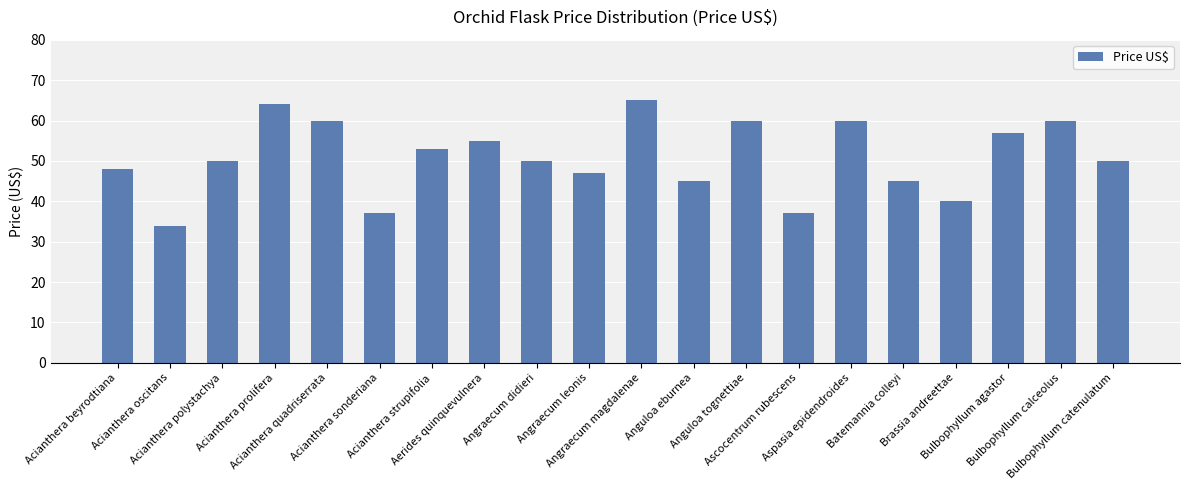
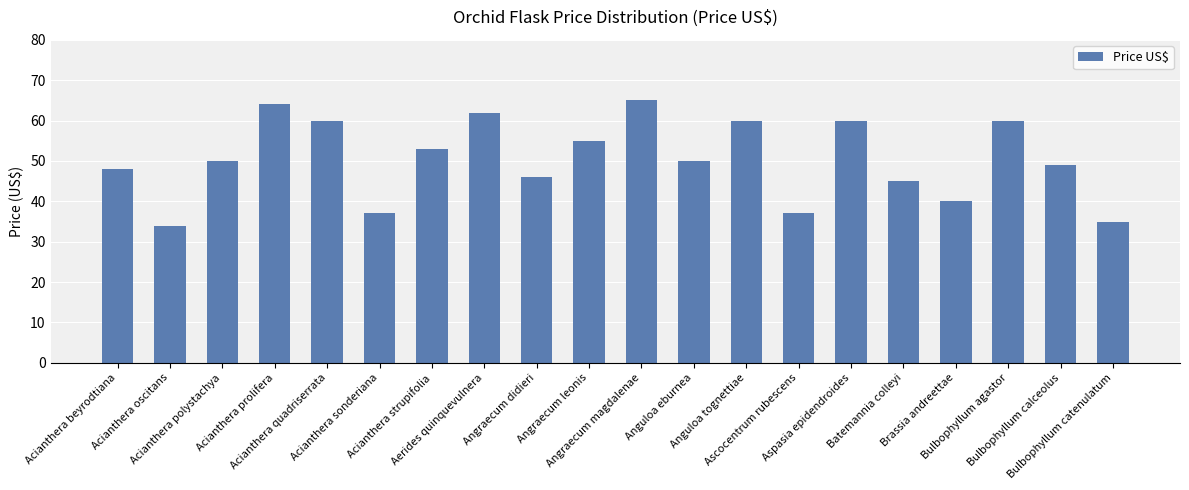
Aerides quinquevulnera: 55 -> 62
Angraecum didieri: 50 -> 46
Angraecum leonis: 47 -> 55
Anguloa eburnea: 45 -> 50
Bulbophyllum agastor: 57 -> 60
Bulbophyllum calceolus: 60 -> 49
Bulbophyllum catenulatum: 50 -> 35
